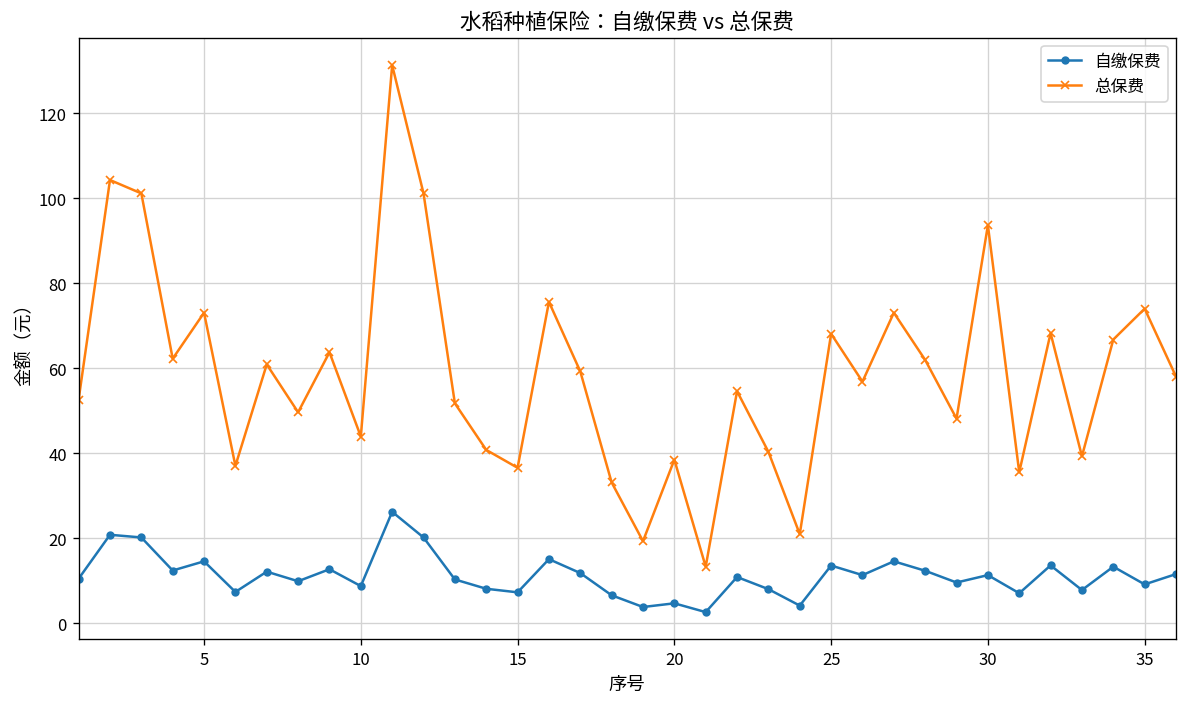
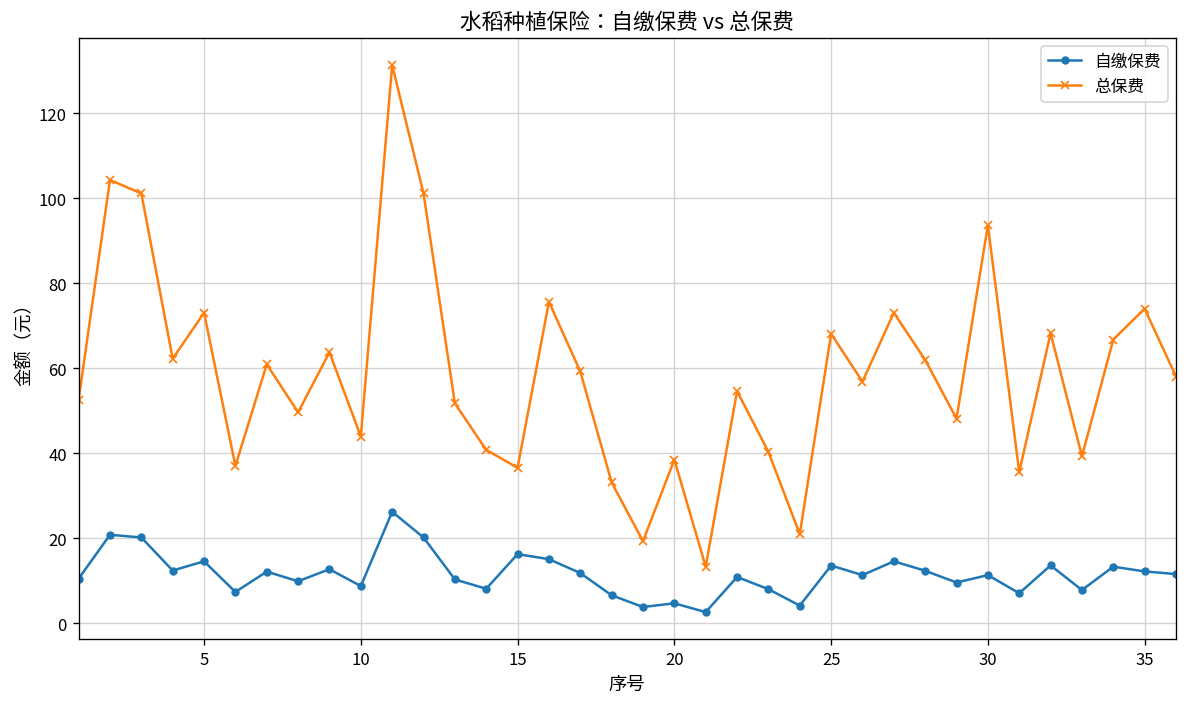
自缴保费, 15: 7 -> 16
自缴保费, 35: 9 -> 12
